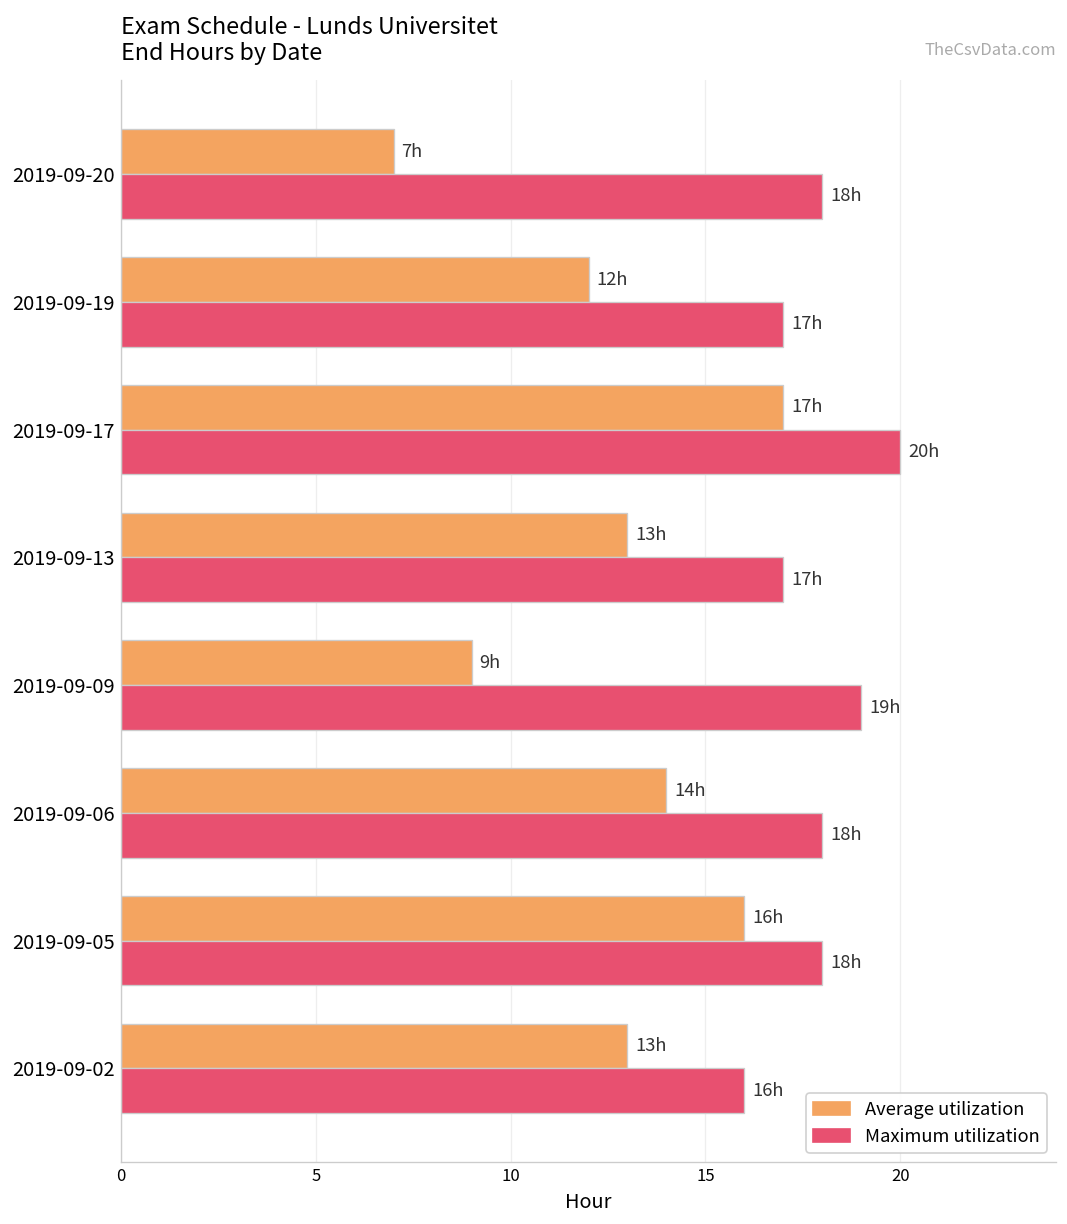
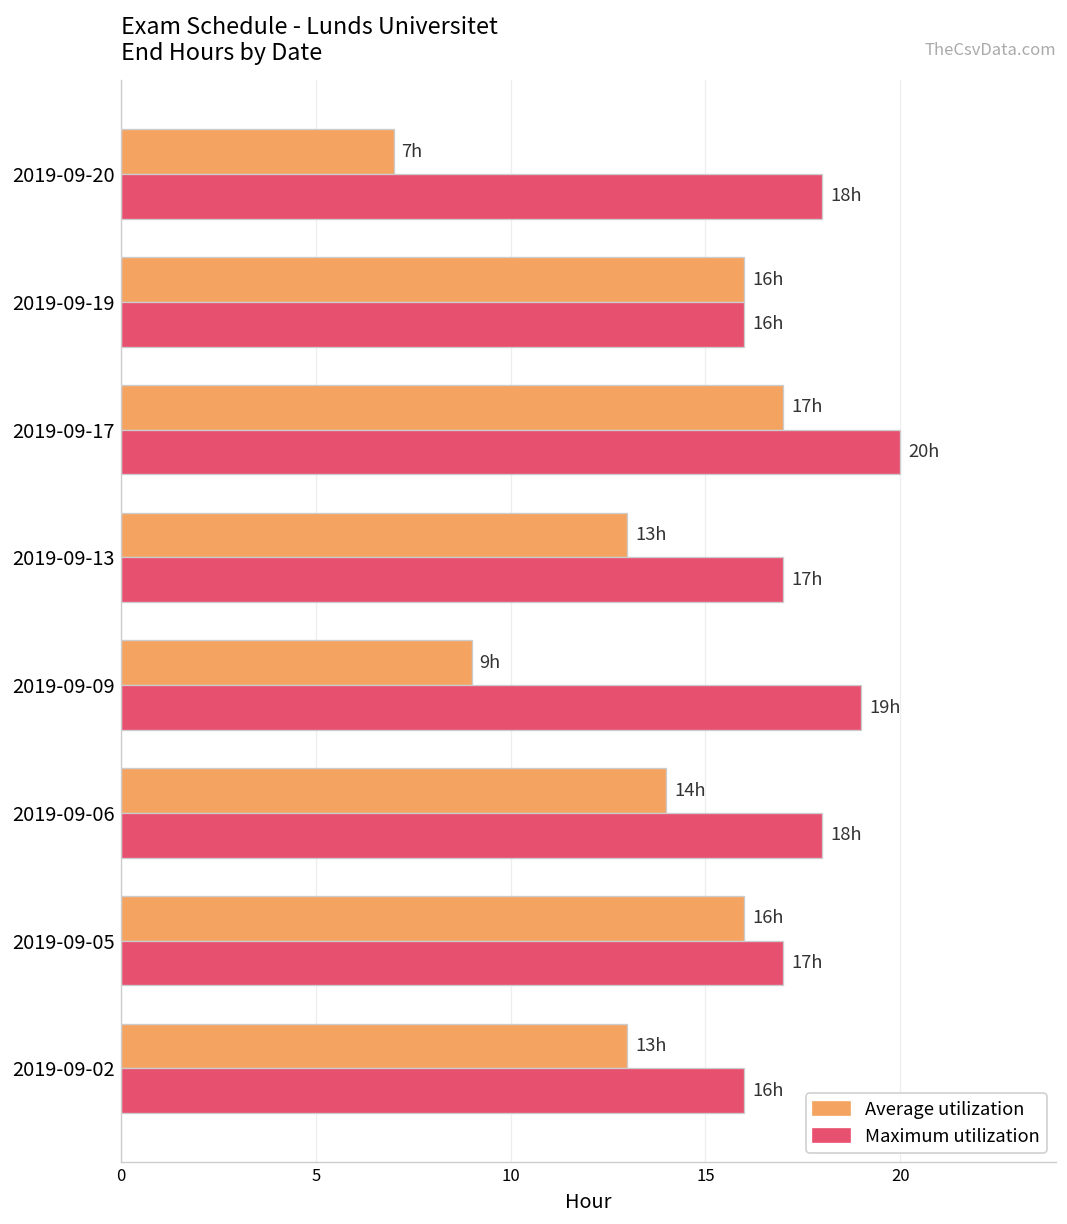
Average utilization, 2019-09-19: 12h -> 16h
Maximum utilization, 2019-09-19: 17h -> 16h
Maximum utilization, 2019-09-05: 18h -> 17h
